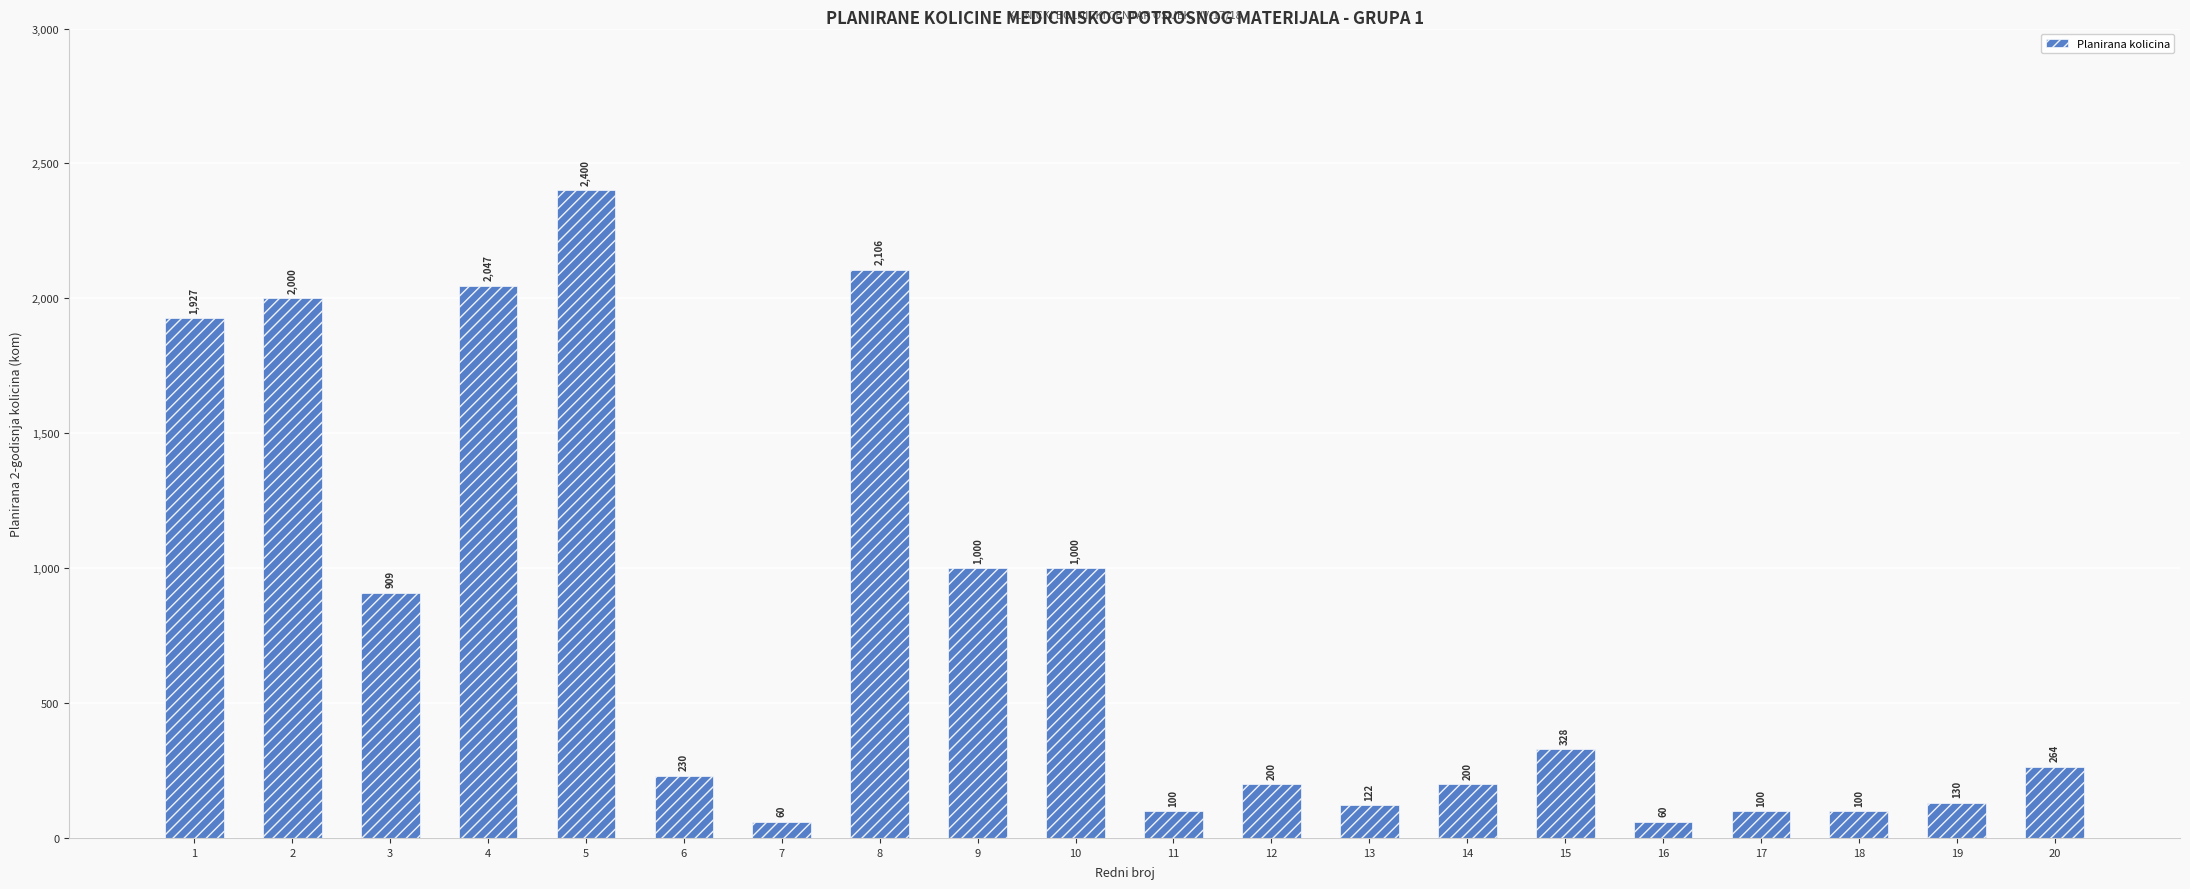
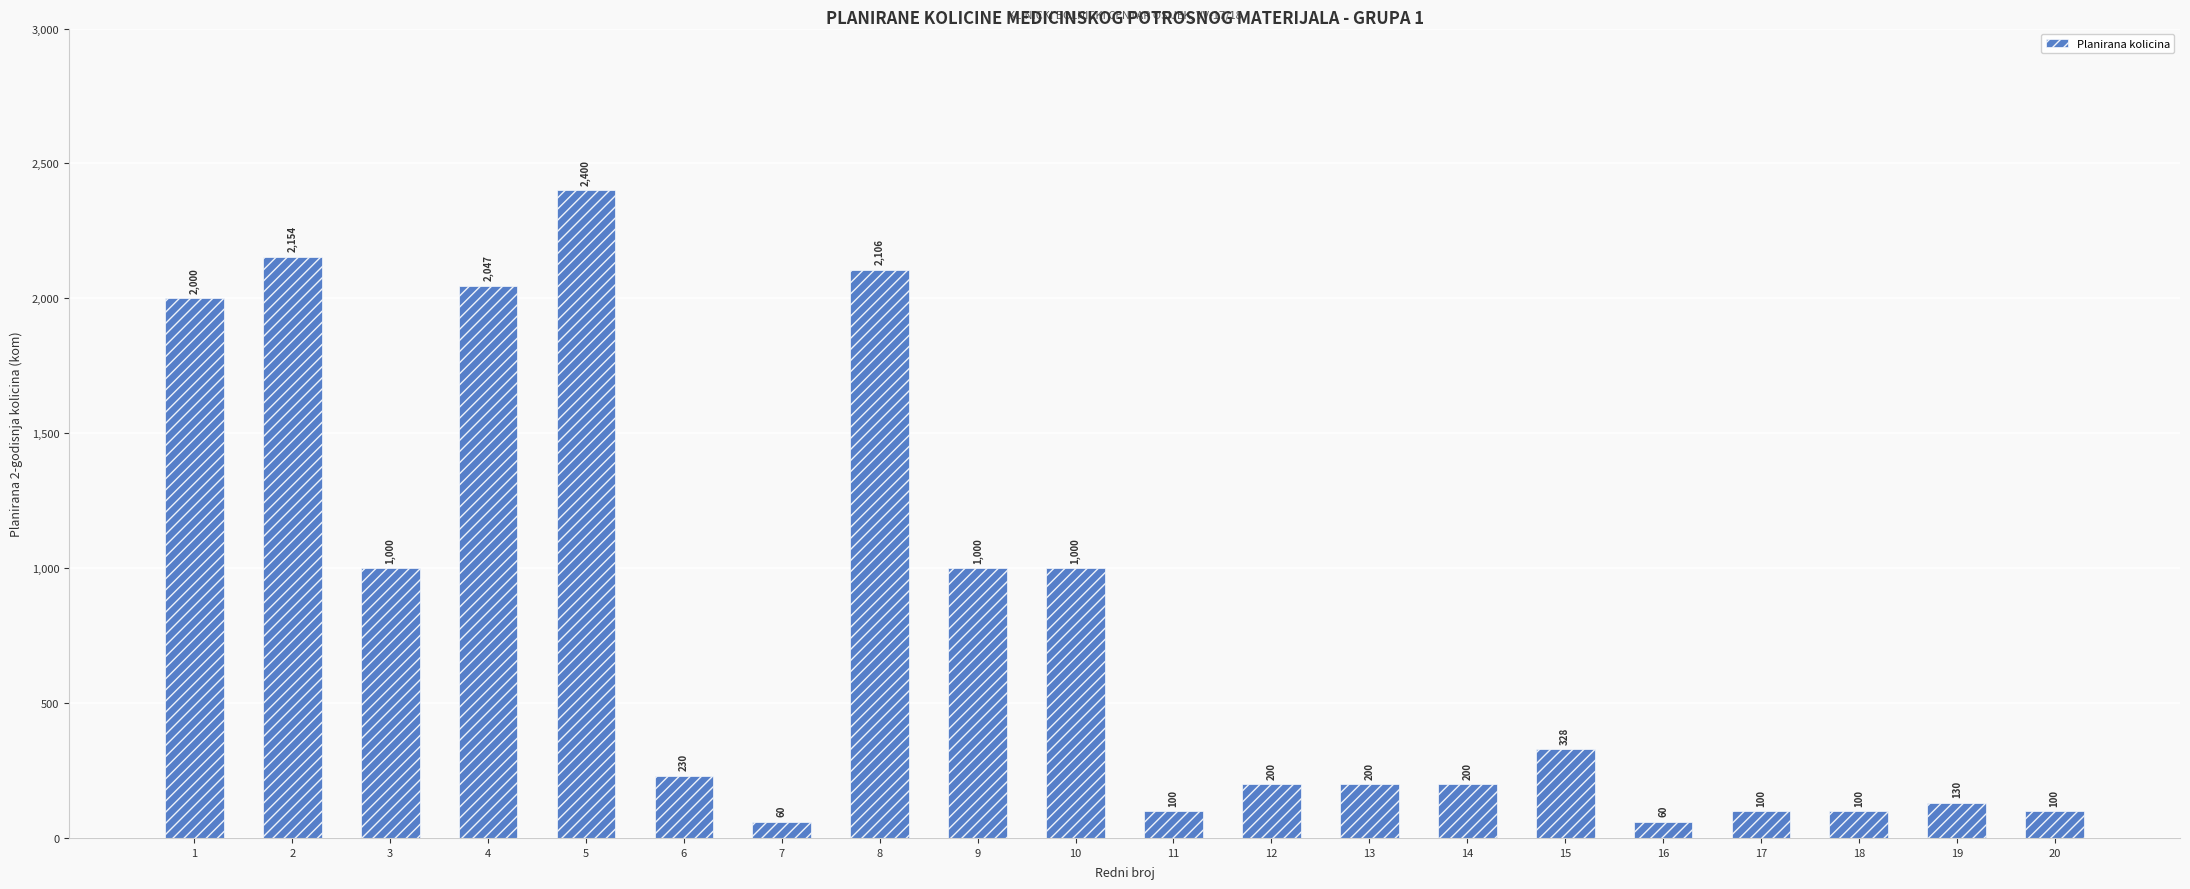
1: 1,927 -> 2,000
2: 2,000 -> 2,154
3: 909 -> 1,000
13: 122 -> 200
20: 264 -> 100
